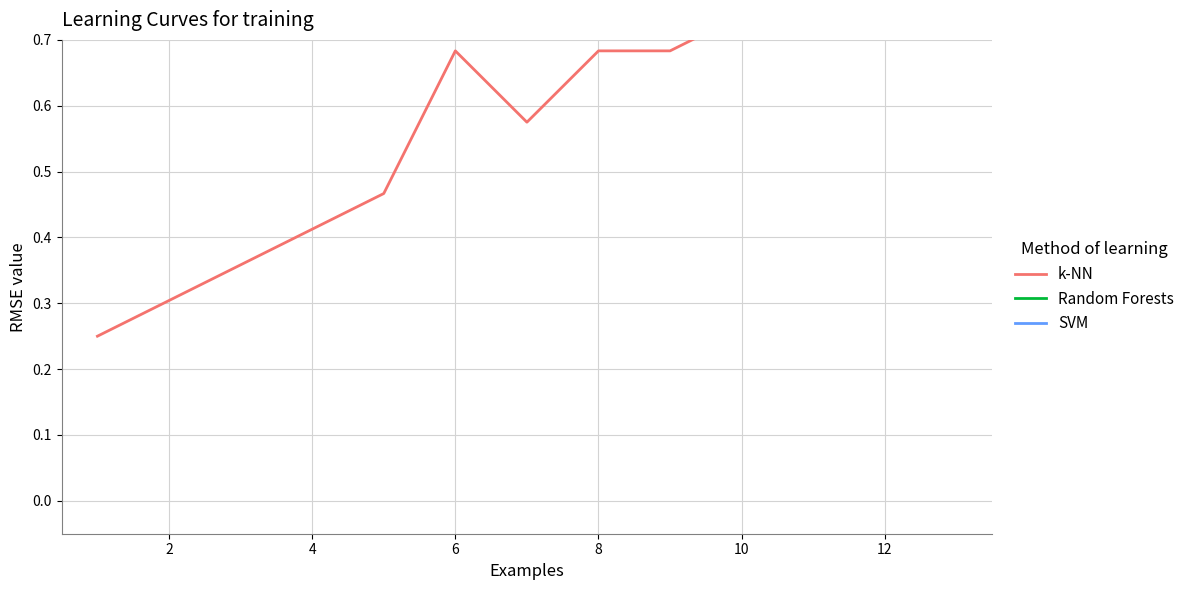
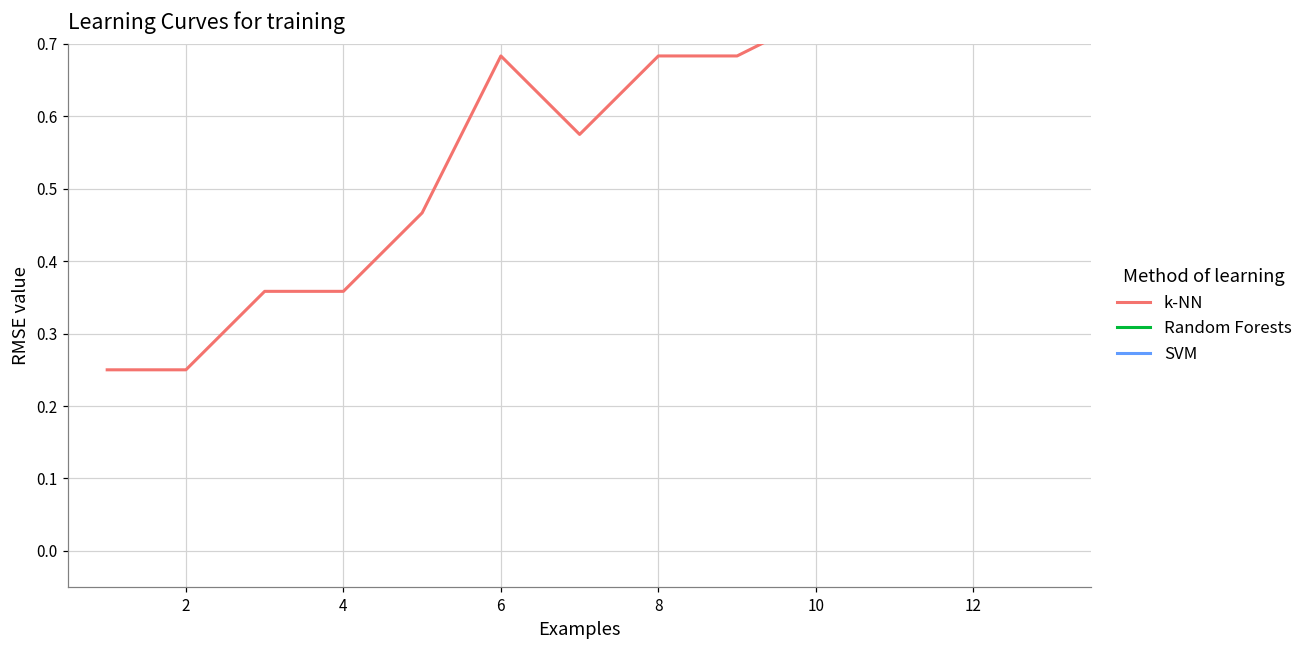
k-NN, 2: 0.30 -> 0.25
k-NN, 4: 0.41 -> 0.36
